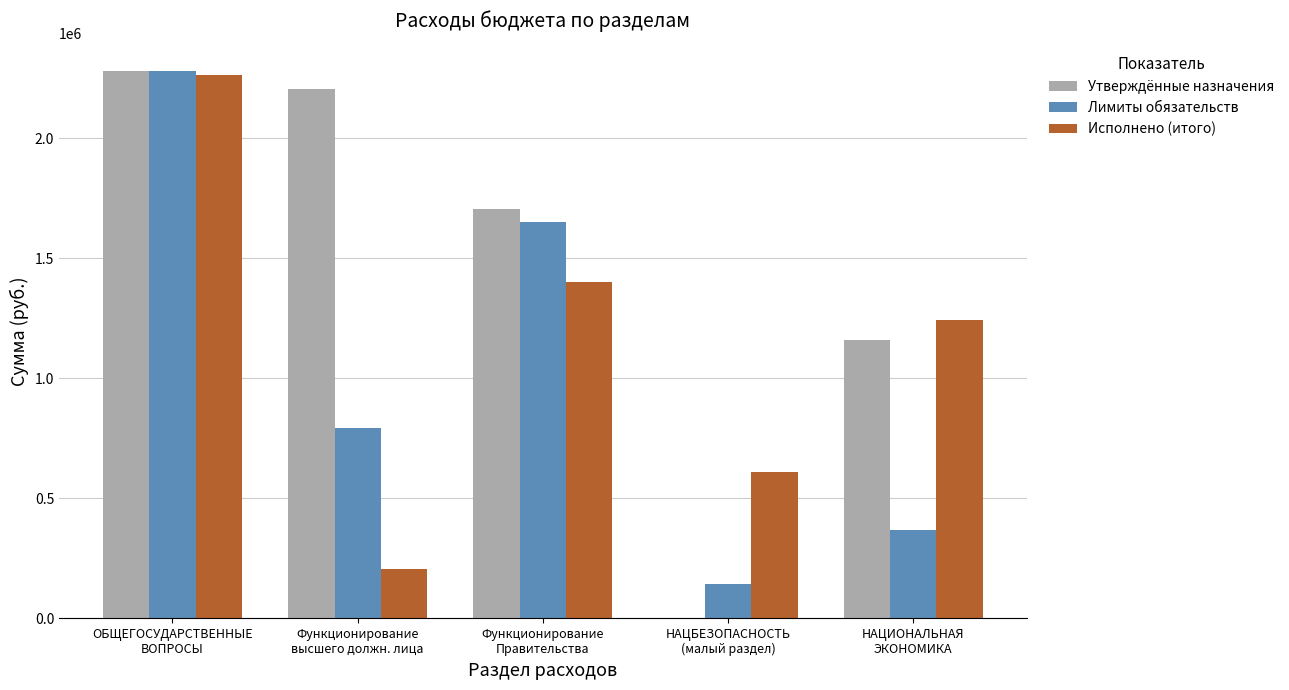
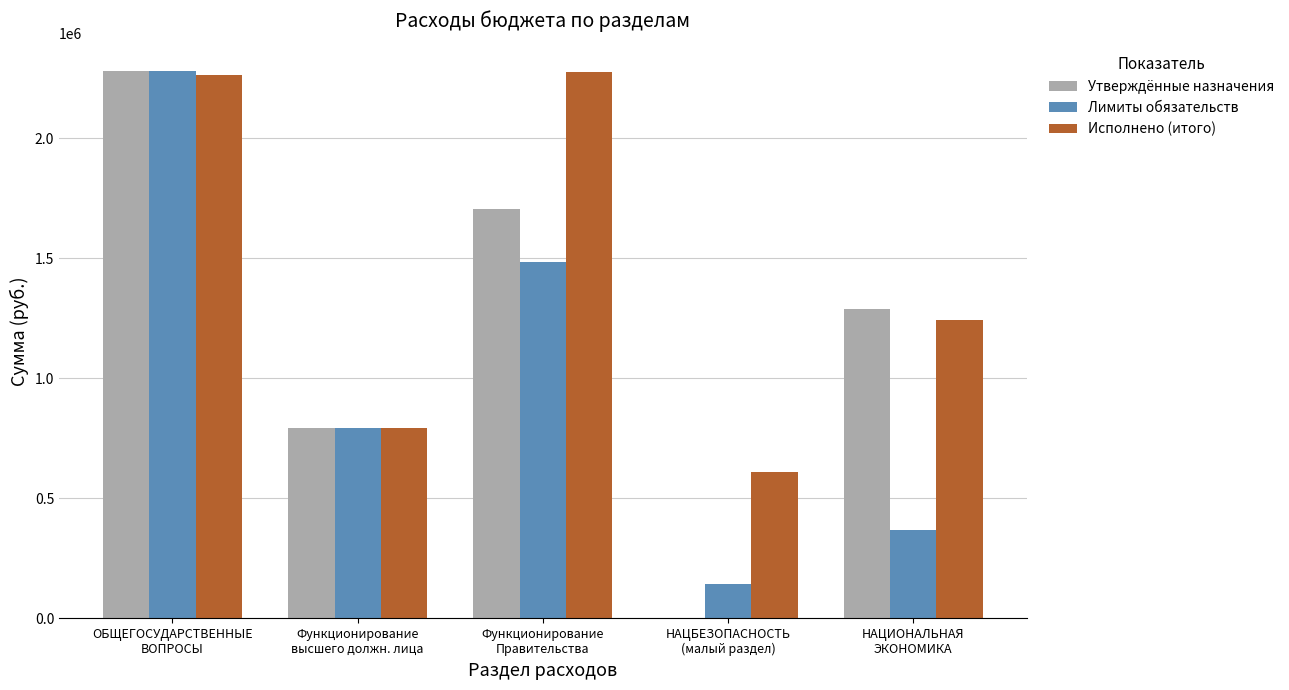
Утверждённые назначения, Функционирование высшего должн. лица: 2210000 -> 790000
Исполнено (итого), Функционирование высшего должн. лица: 210000 -> 790000
Лимиты обязательств, Функционирование Правительства: 1650000 -> 1480000
Исполнено (итого), Функционирование Правительства: 1400000 -> 2270000
Утверждённые назначения, НАЦИОНАЛЬНАЯ ЭКОНОМИКА: 1160000 -> 1290000
